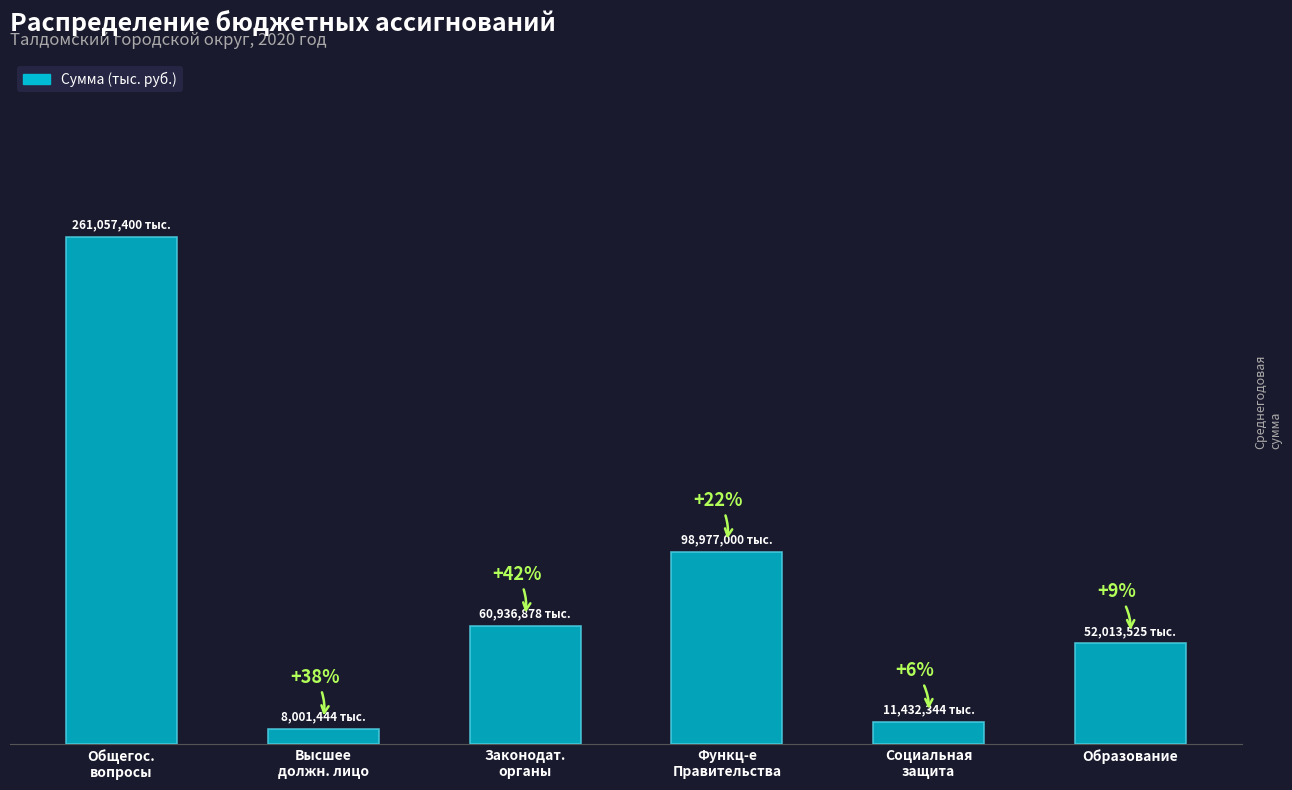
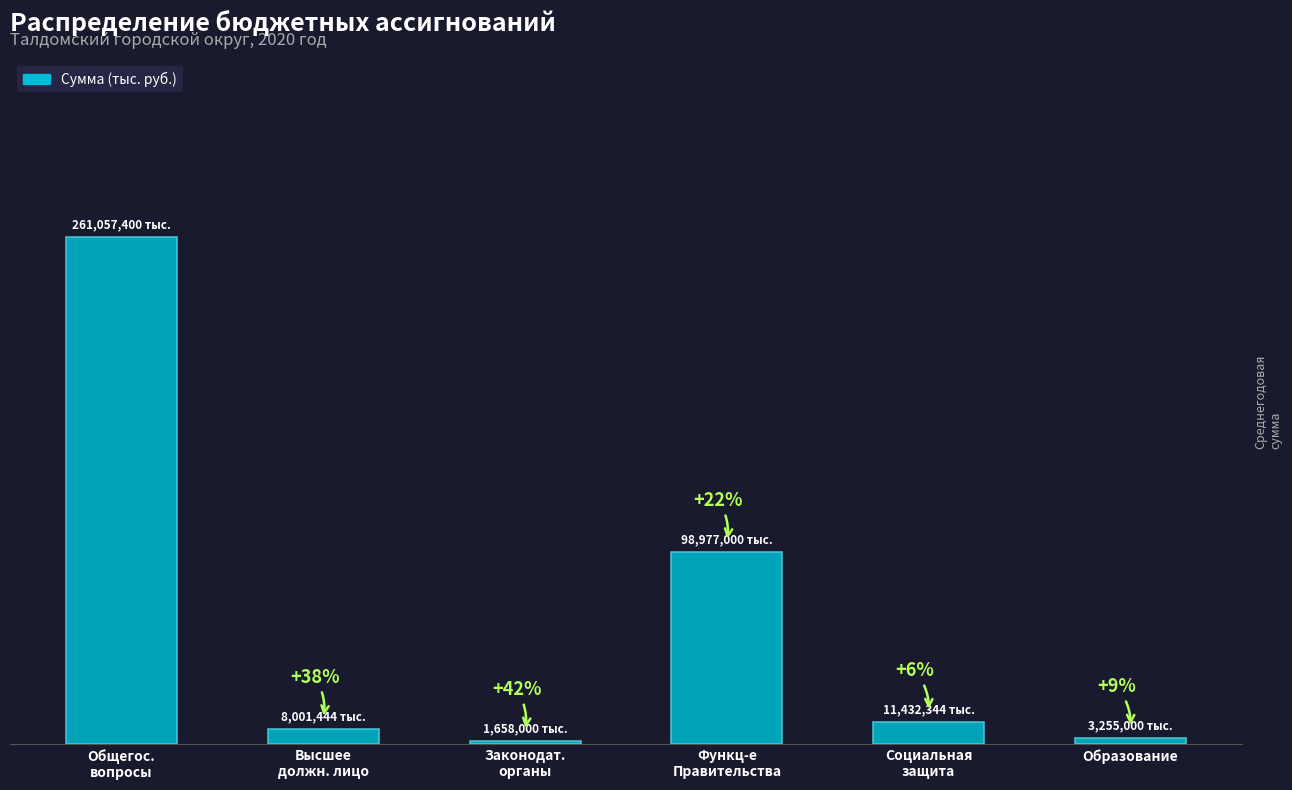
Законодат. органы: 60,936,878 -> 1,658,000
Образование: 52,013,525 -> 3,255,000
